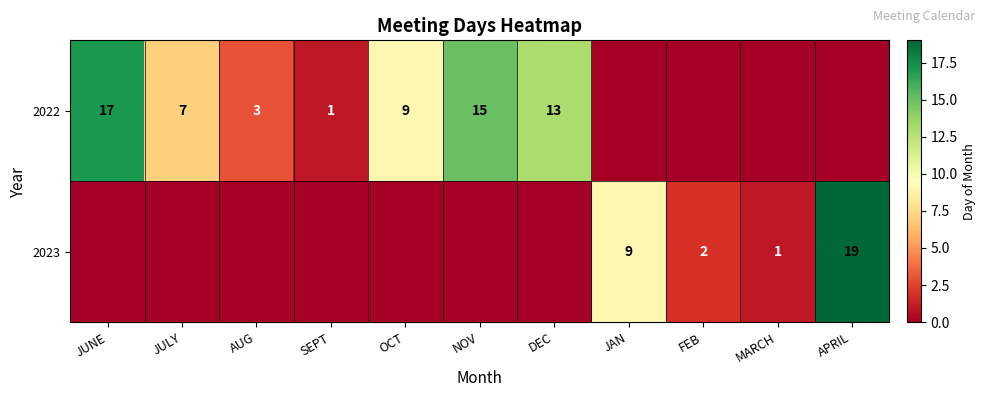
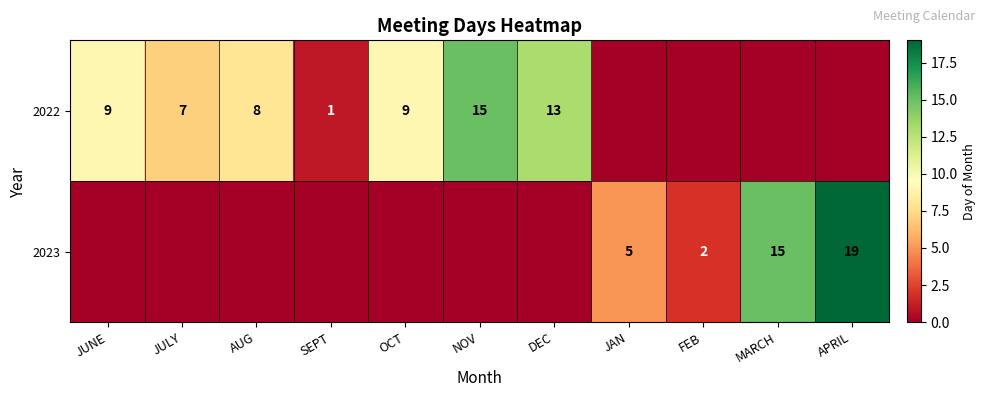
2022, JUNE: 17 -> 9
2022, AUG: 3 -> 8
2023, JAN: 9 -> 5
2023, MARCH: 1 -> 15
